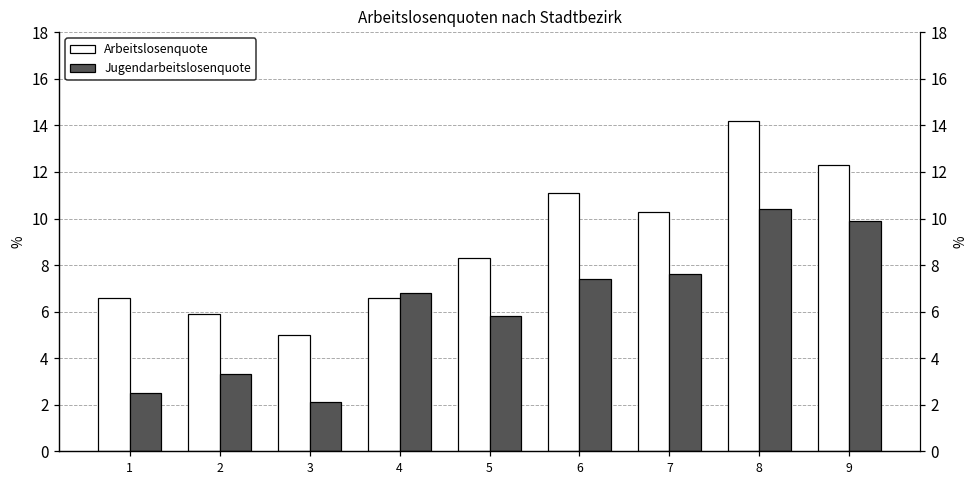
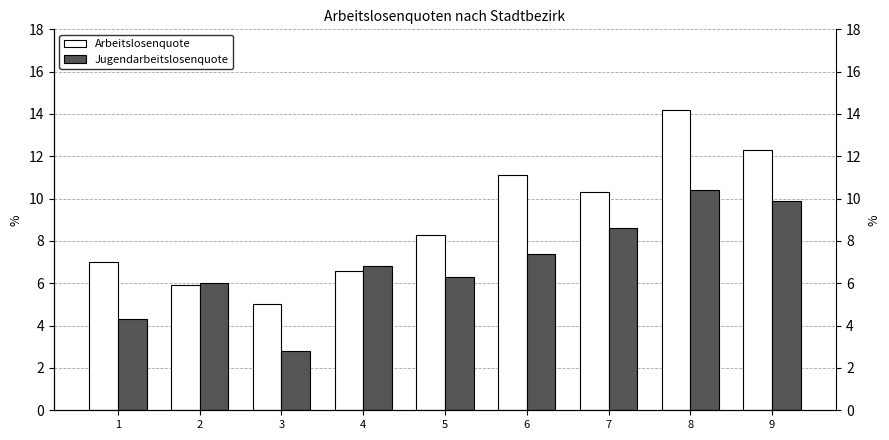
Arbeitslosenquote, 1: 6.6 -> 7.0
Jugendarbeitslosenquote, 1: 2.5 -> 4.3
Jugendarbeitslosenquote, 2: 3.3 -> 6.0
Jugendarbeitslosenquote, 3: 2.1 -> 2.8
Jugendarbeitslosenquote, 5: 5.8 -> 6.3
Jugendarbeitslosenquote, 7: 7.6 -> 8.6
